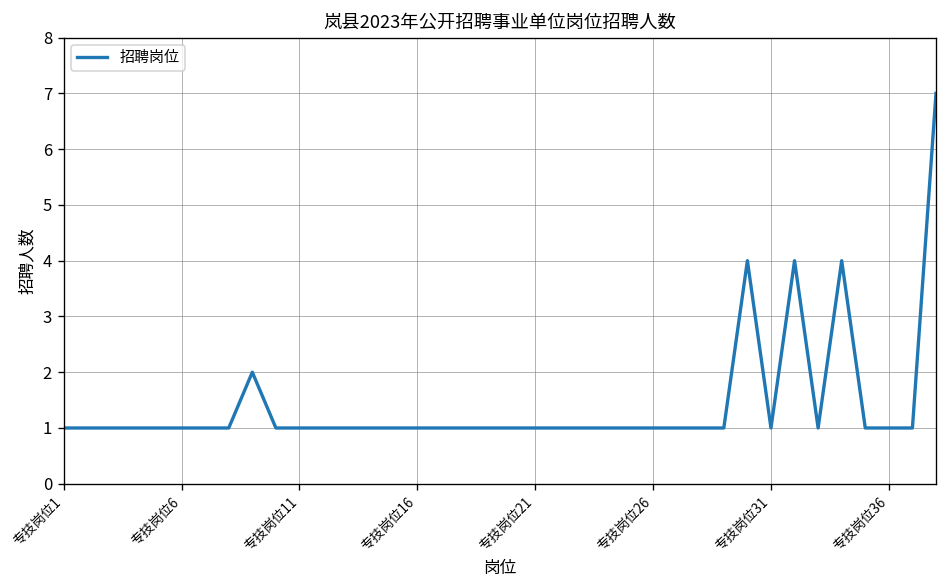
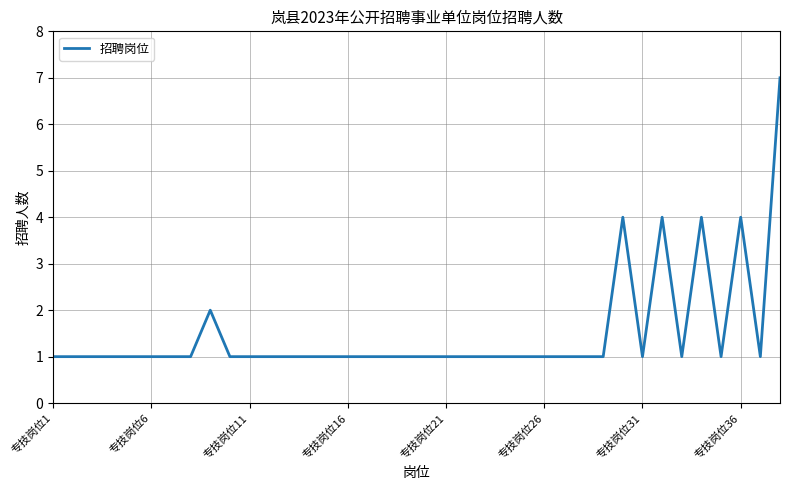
专技岗位36: 1 -> 4
